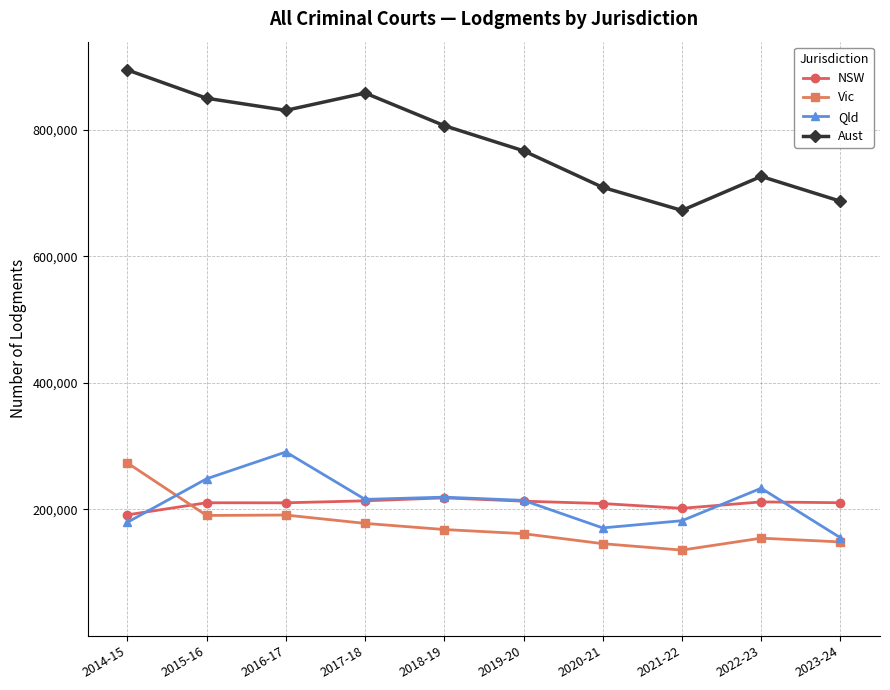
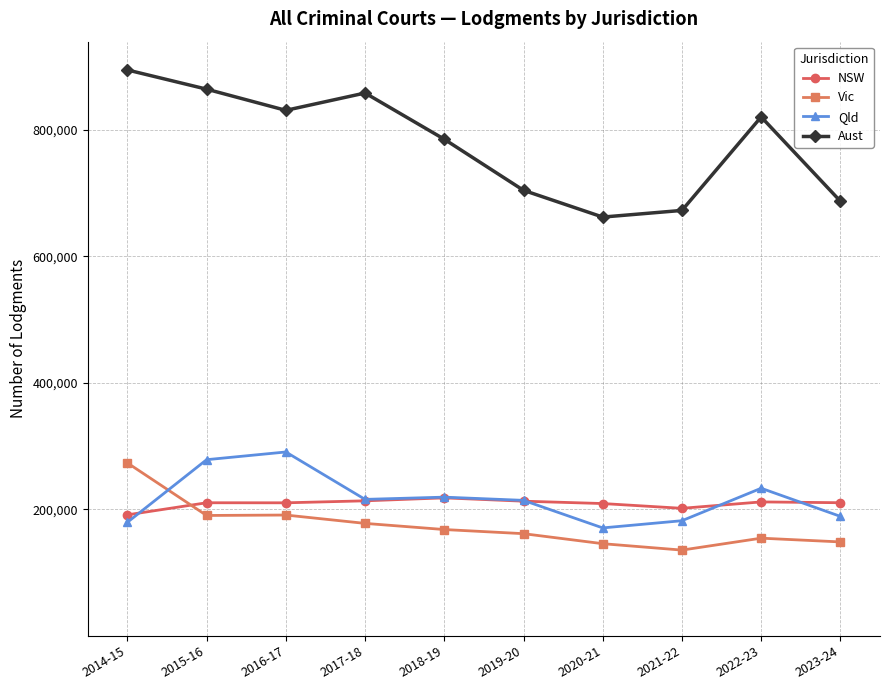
Qld, 2015-16: 250,000 -> 280,000
Aust, 2015-16: 850,000 -> 860,000
Aust, 2018-19: 810,000 -> 790,000
Aust, 2019-20: 770,000 -> 700,000
Aust, 2020-21: 710,000 -> 660,000
Aust, 2022-23: 730,000 -> 820,000
Qld, 2023-24: 160,000 -> 190,000
